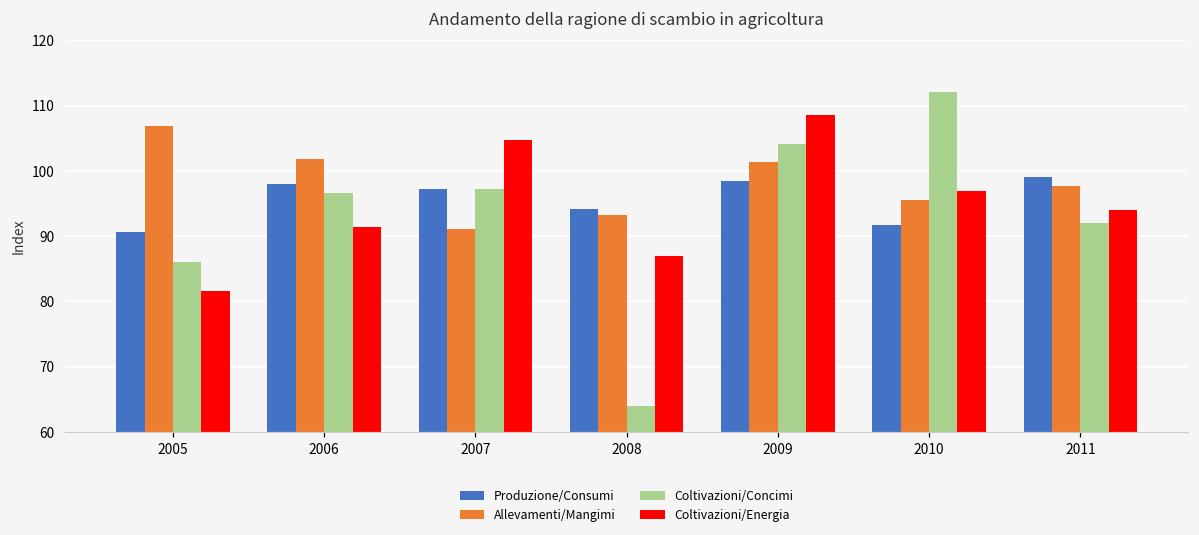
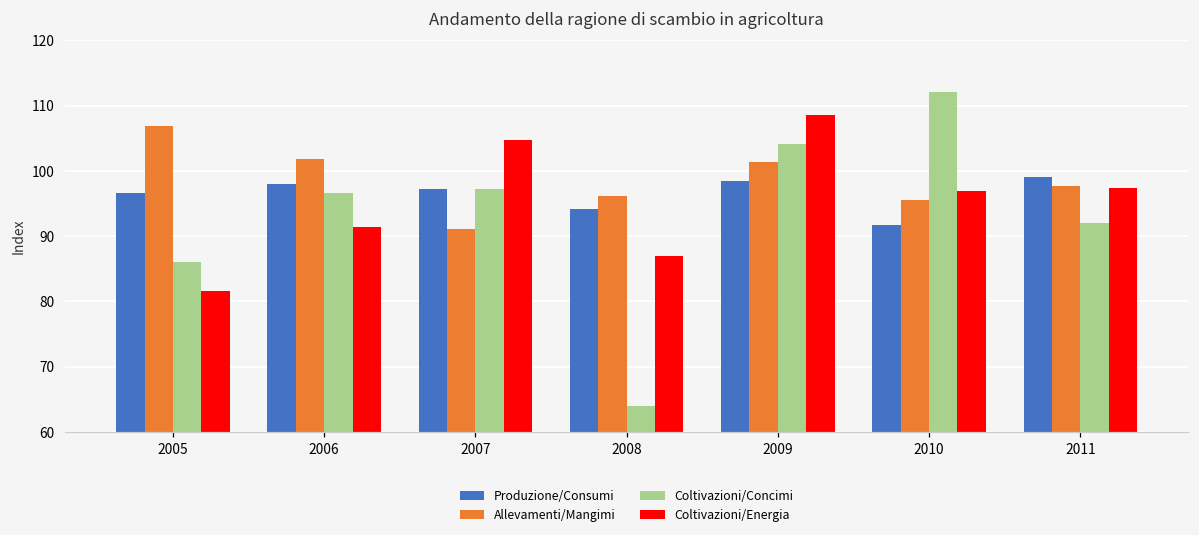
Produzione/Consumi, 2005: 91 -> 97
Allevamenti/Mangimi, 2008: 93 -> 96
Coltivazioni/Energia, 2011: 94 -> 97
